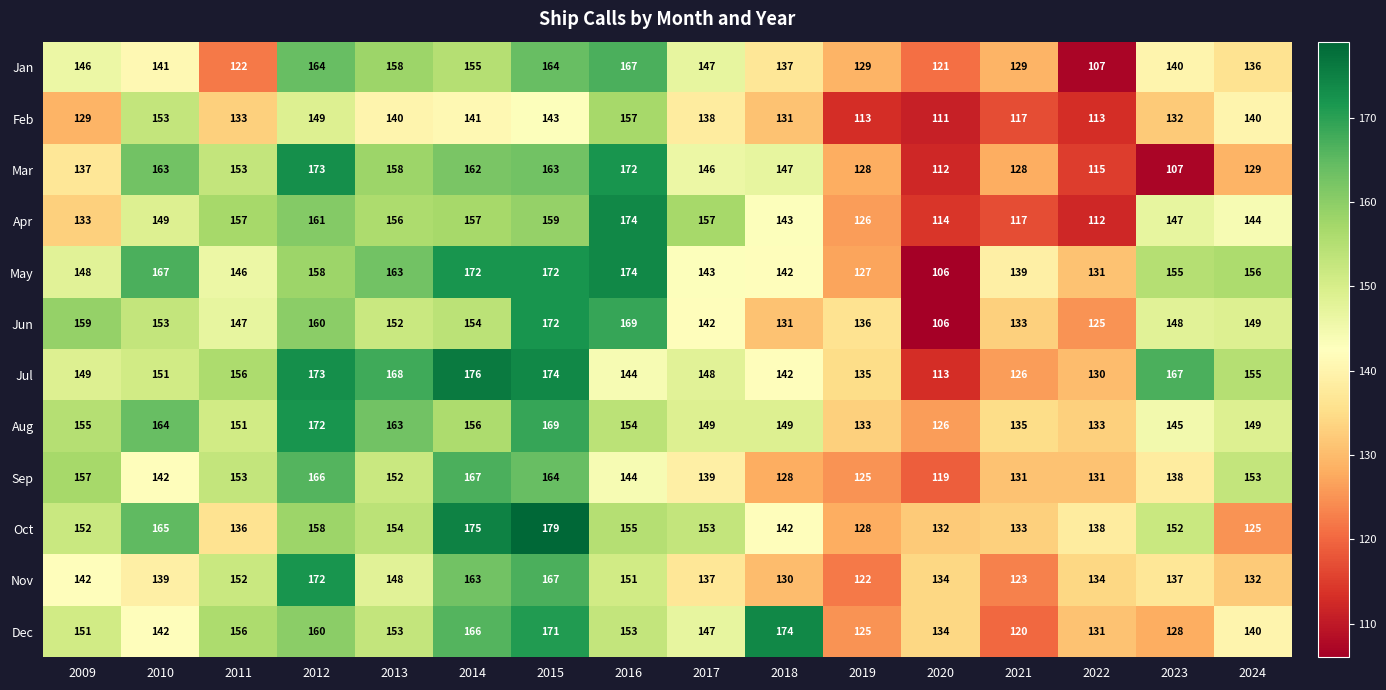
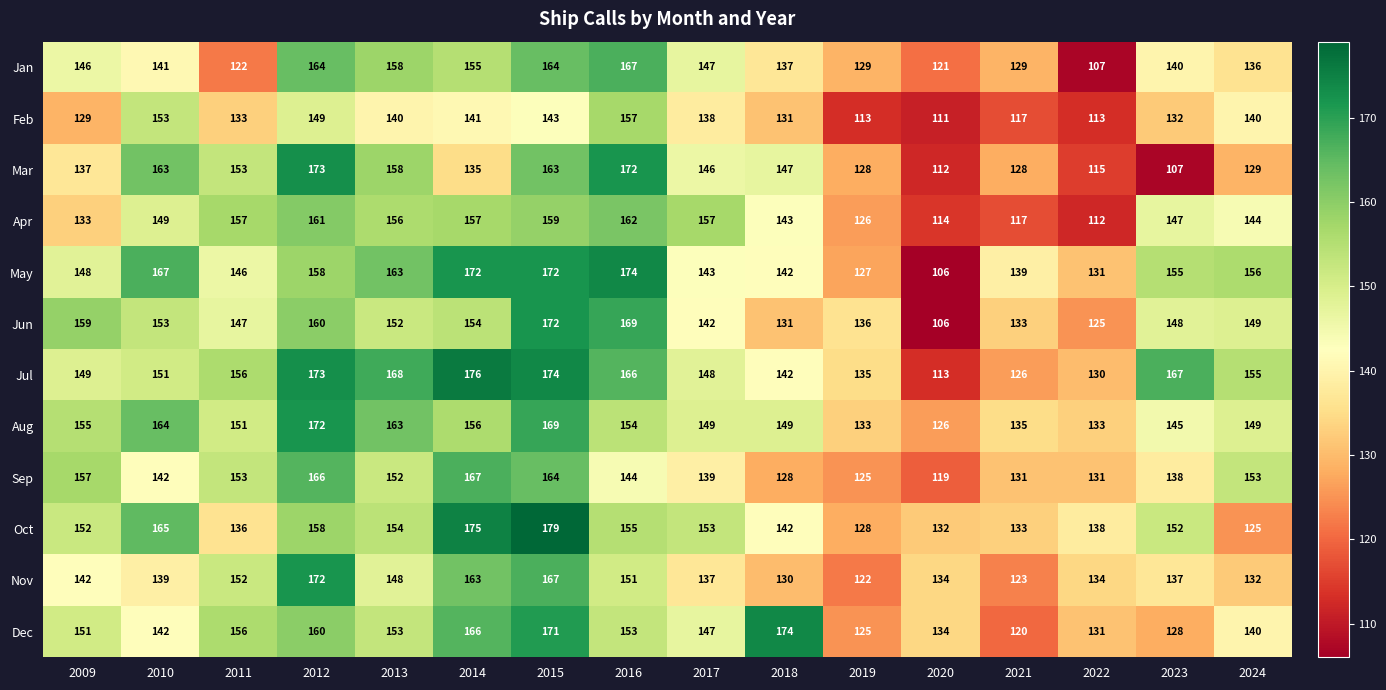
Mar, 2014: 162 -> 135
Apr, 2016: 174 -> 162
Jul, 2016: 144 -> 166
